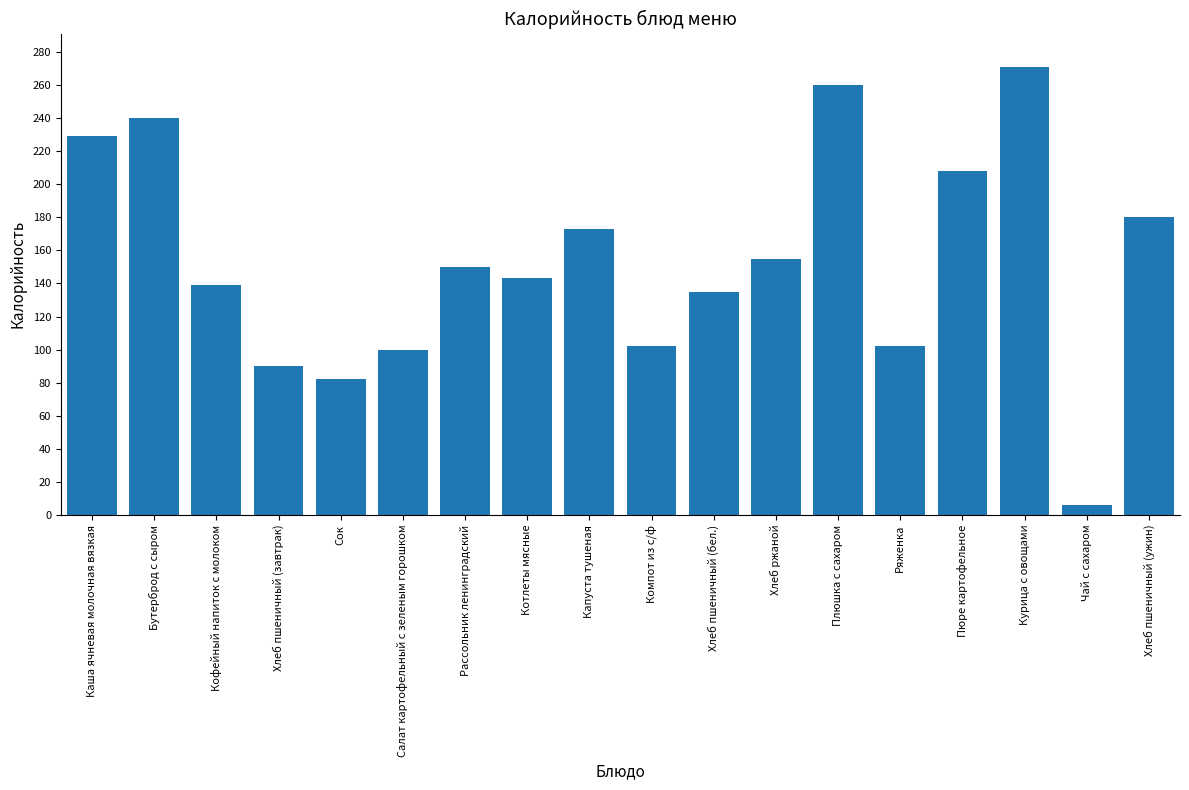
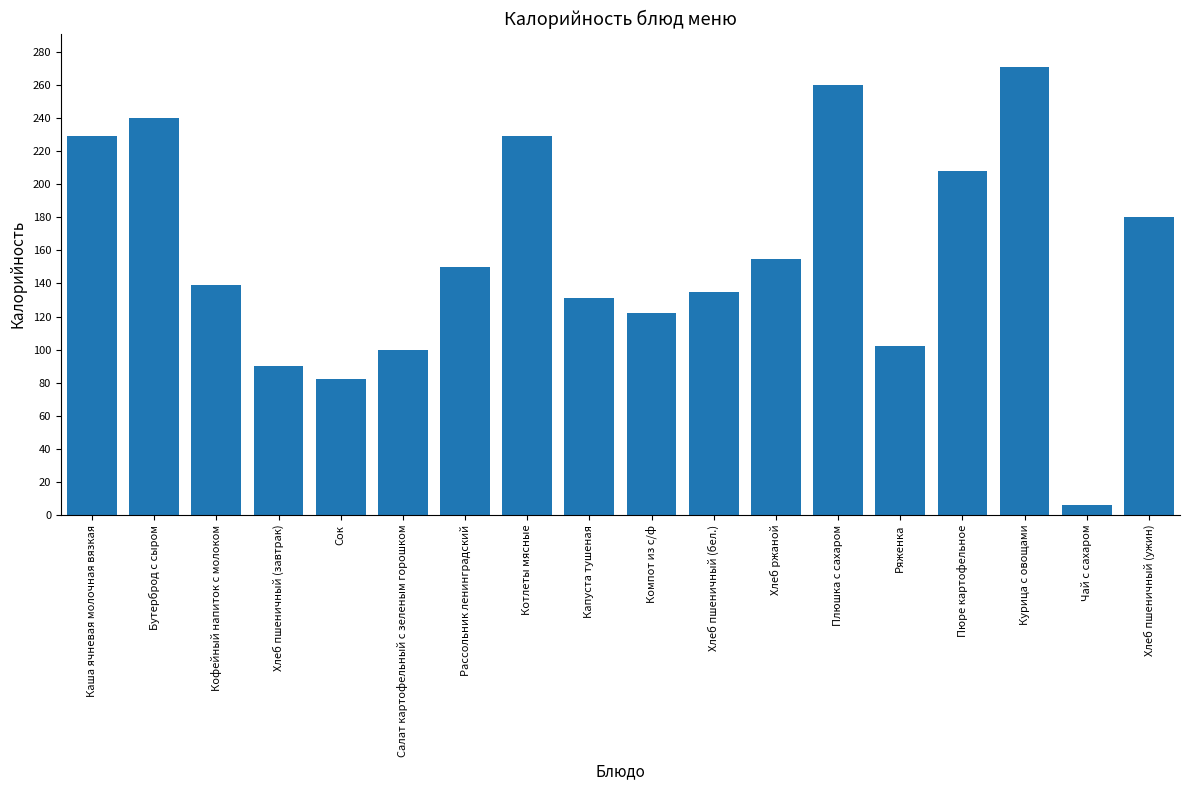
Котлеты мясные: 143 -> 229
Капуста тушеная: 173 -> 131
Компот из с/ф: 102 -> 122
